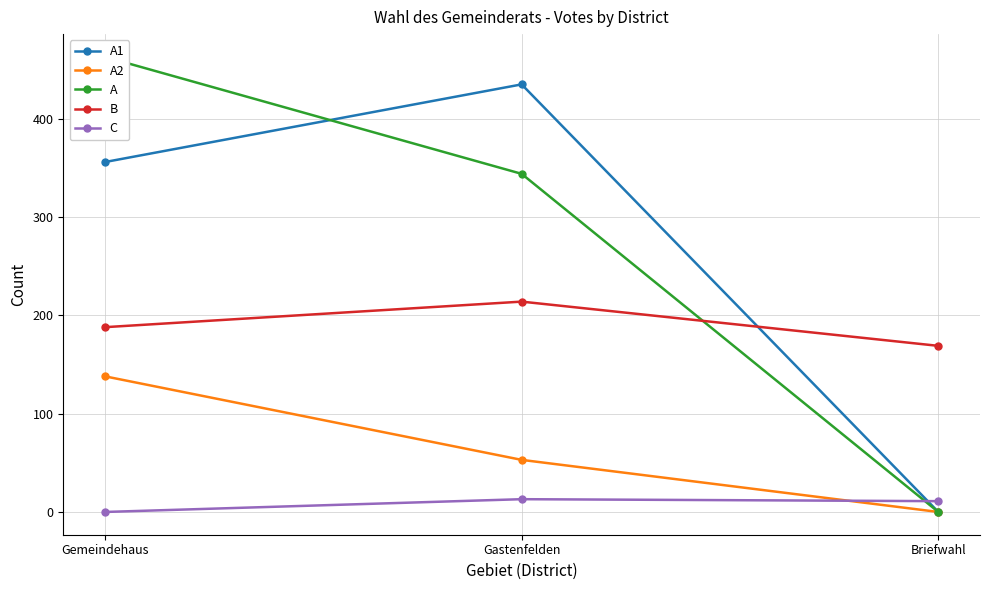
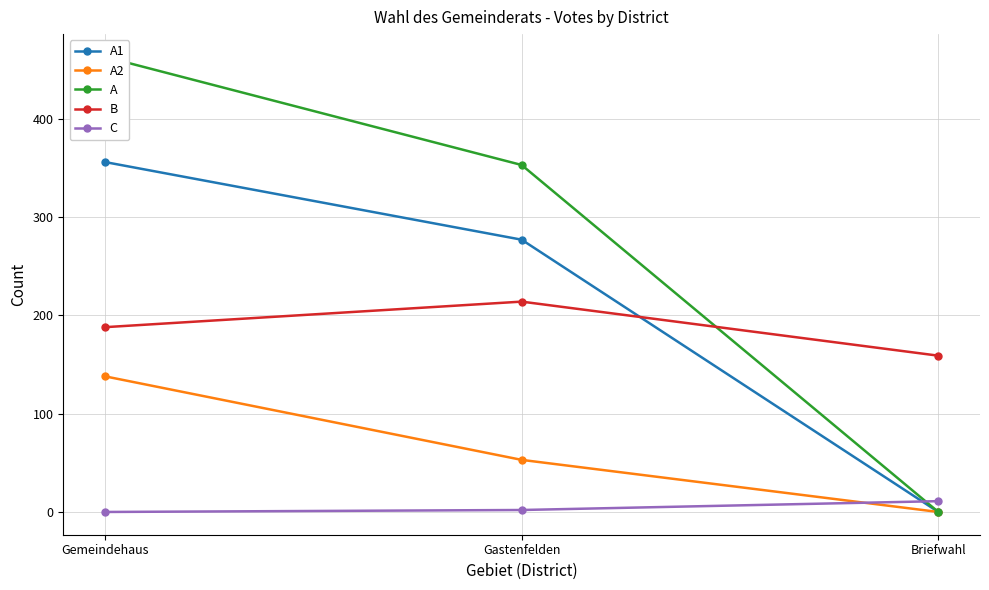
A1, Gastenfelden: 440 -> 280
A, Gastenfelden: 340 -> 350
C, Gastenfelden: 10 -> 0
B, Briefwahl: 170 -> 160
